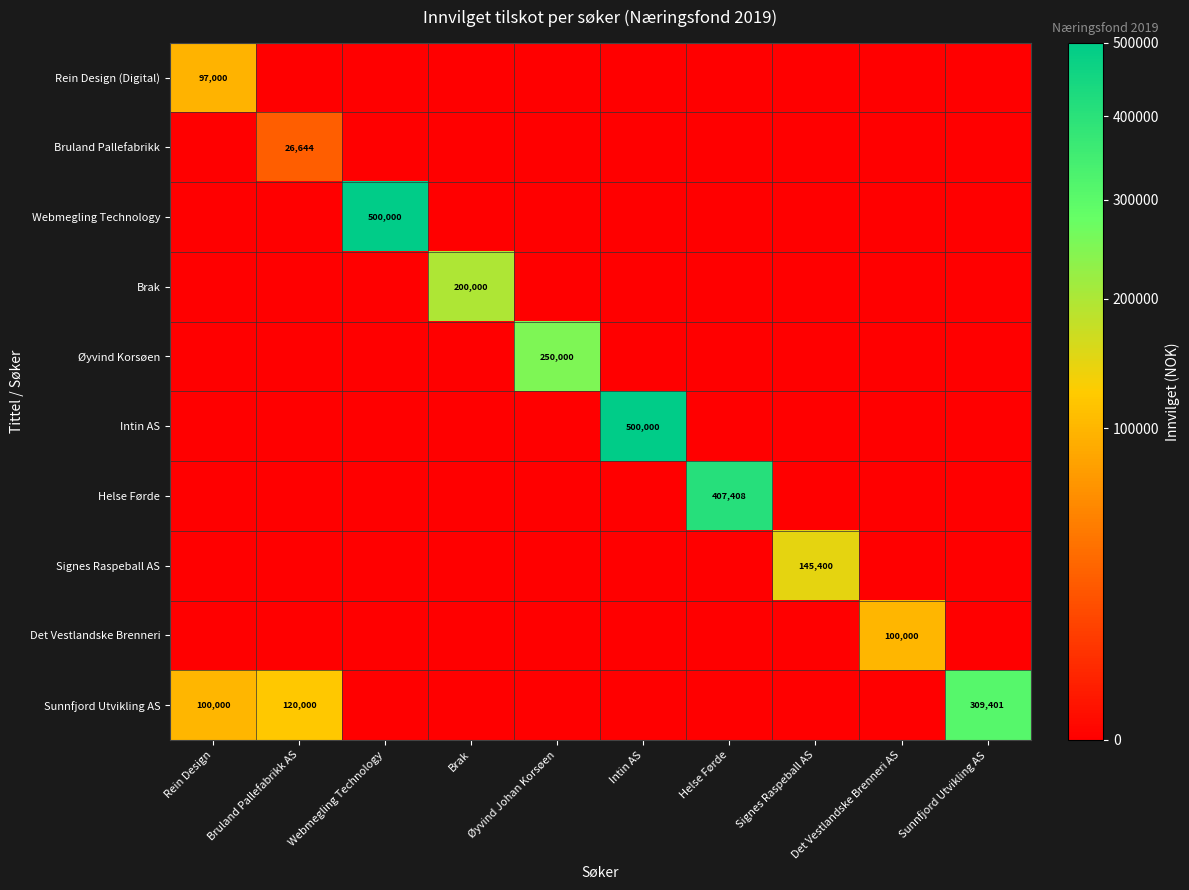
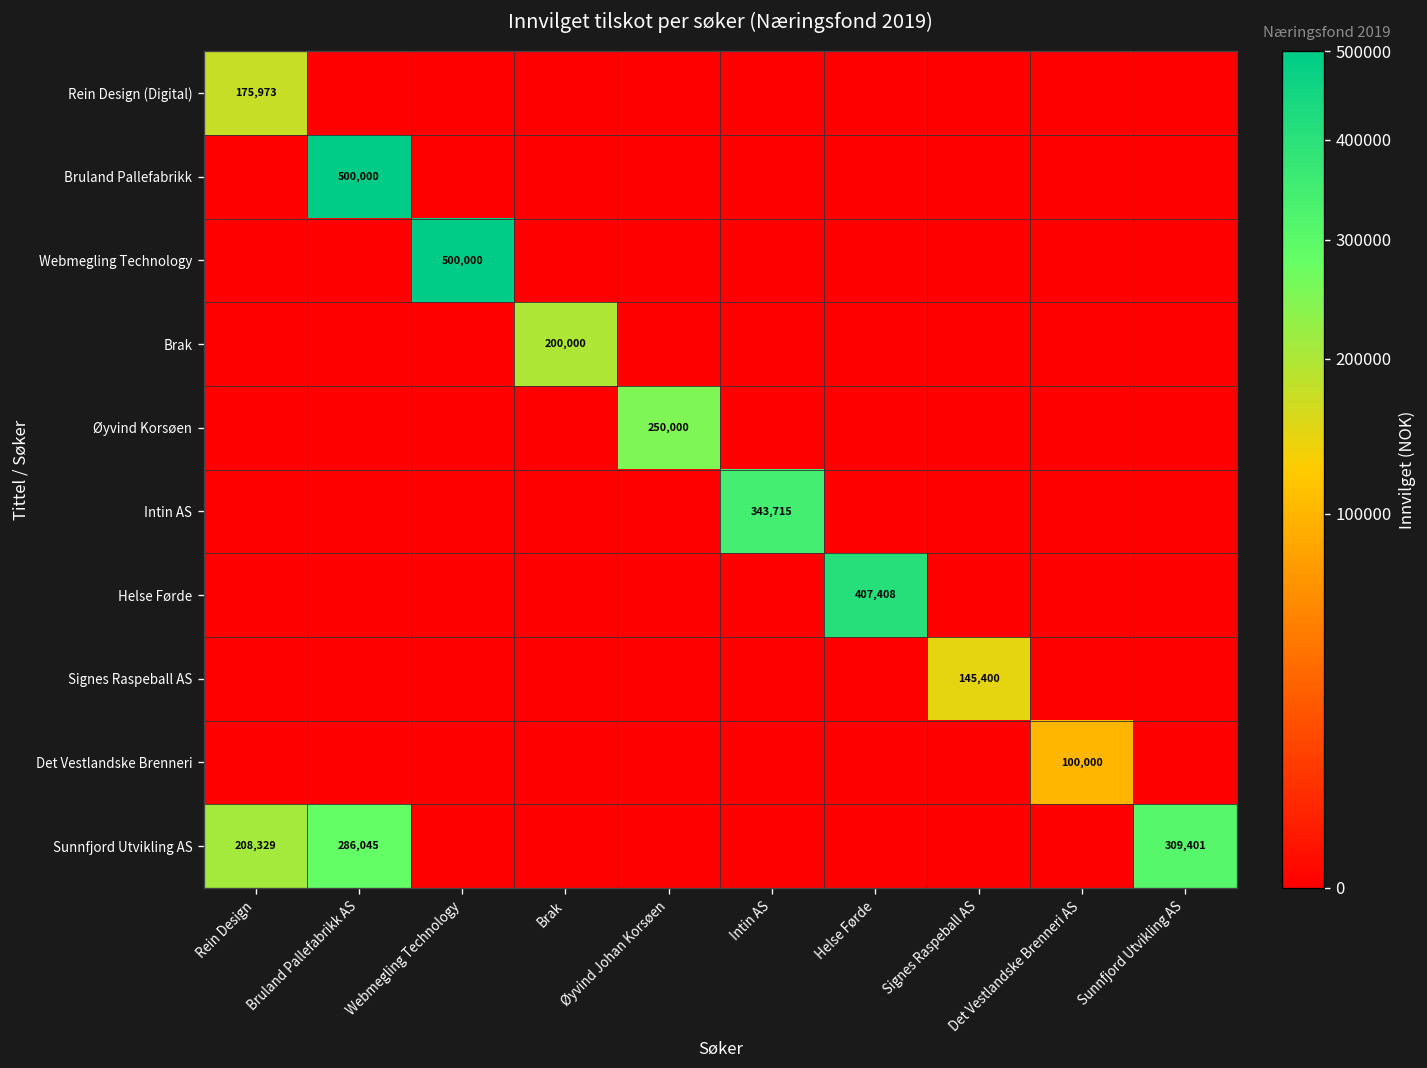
Rein Design (Digital), Rein Design: 97,000 -> 175,973
Bruland Pallefabrikk, Bruland Pallefabrikk AS: 26,644 -> 500,000
Intin AS, Intin AS: 500,000 -> 343,715
Sunnfjord Utvikling AS, Rein Design: 100,000 -> 208,329
Sunnfjord Utvikling AS, Bruland Pallefabrikk AS: 120,000 -> 286,045
